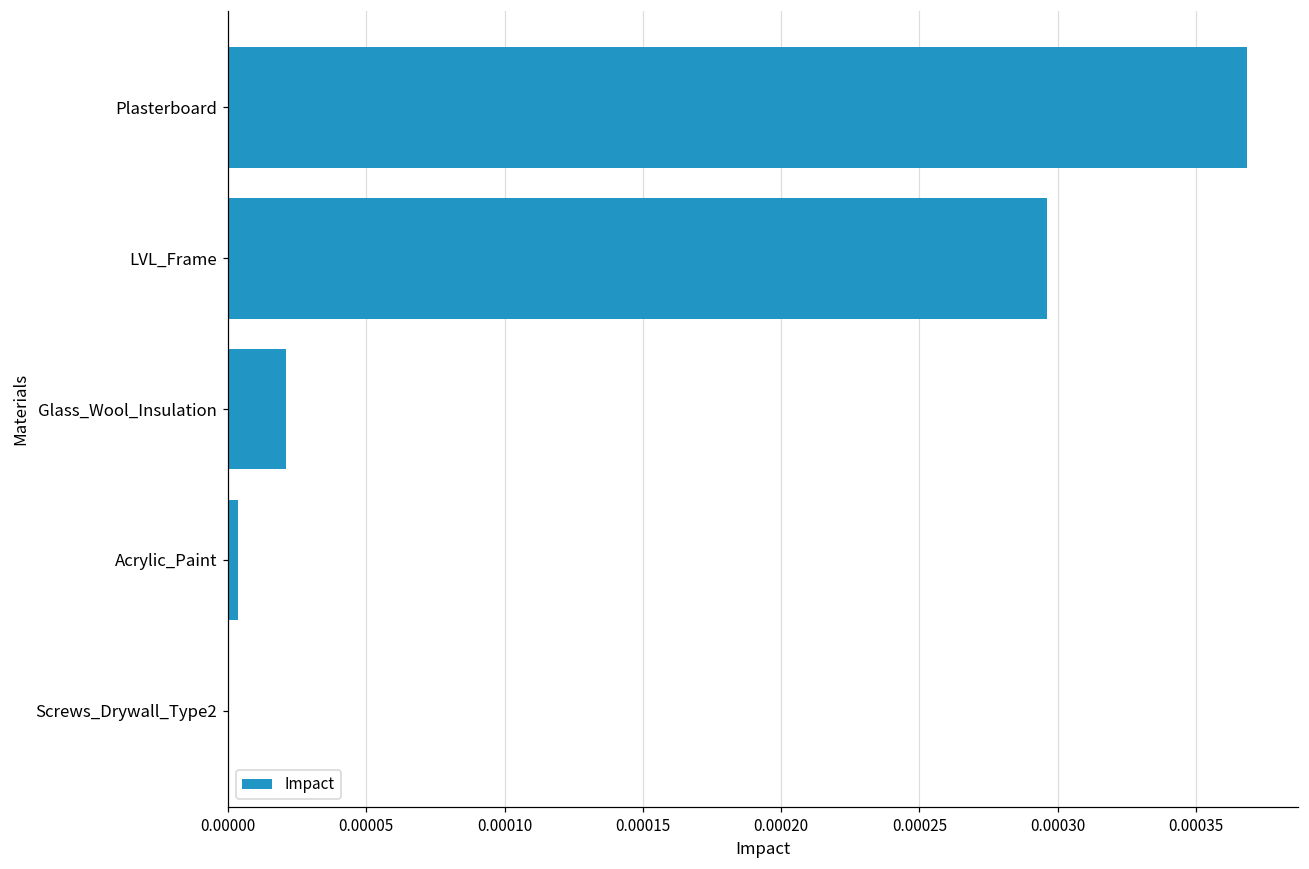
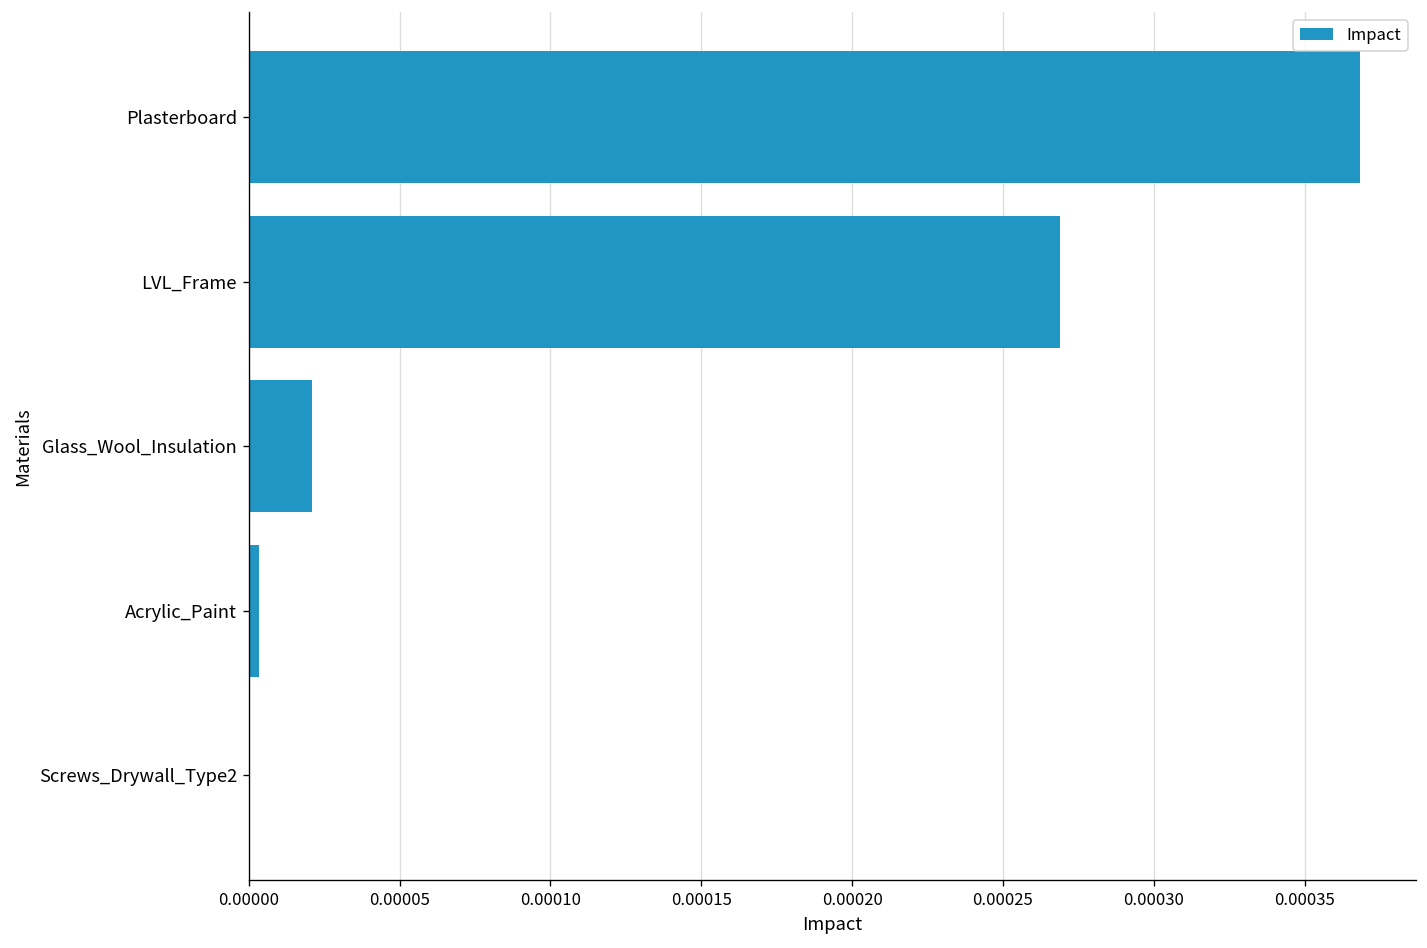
LVL_Frame: 0.000296 -> 0.000269
